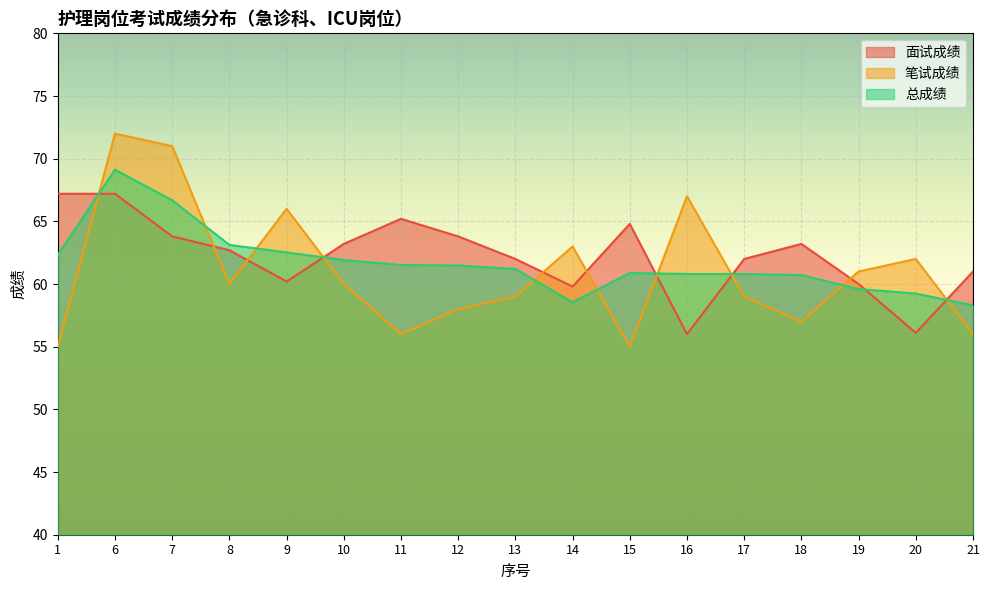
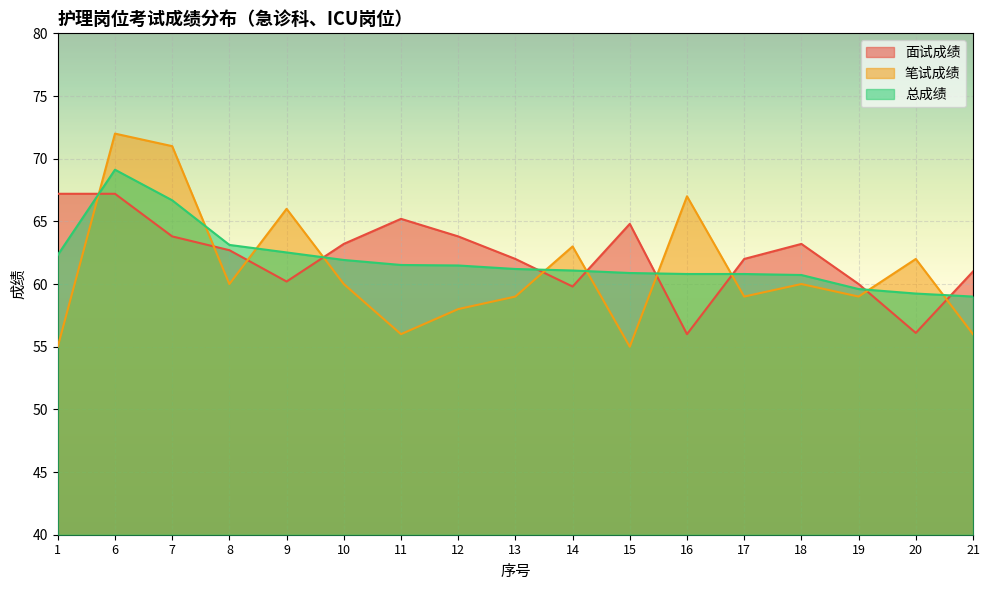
总成绩, 14: 58.6 -> 61.1
笔试成绩, 18: 57 -> 60
笔试成绩, 19: 61 -> 59
总成绩, 21: 58.3 -> 59.0
